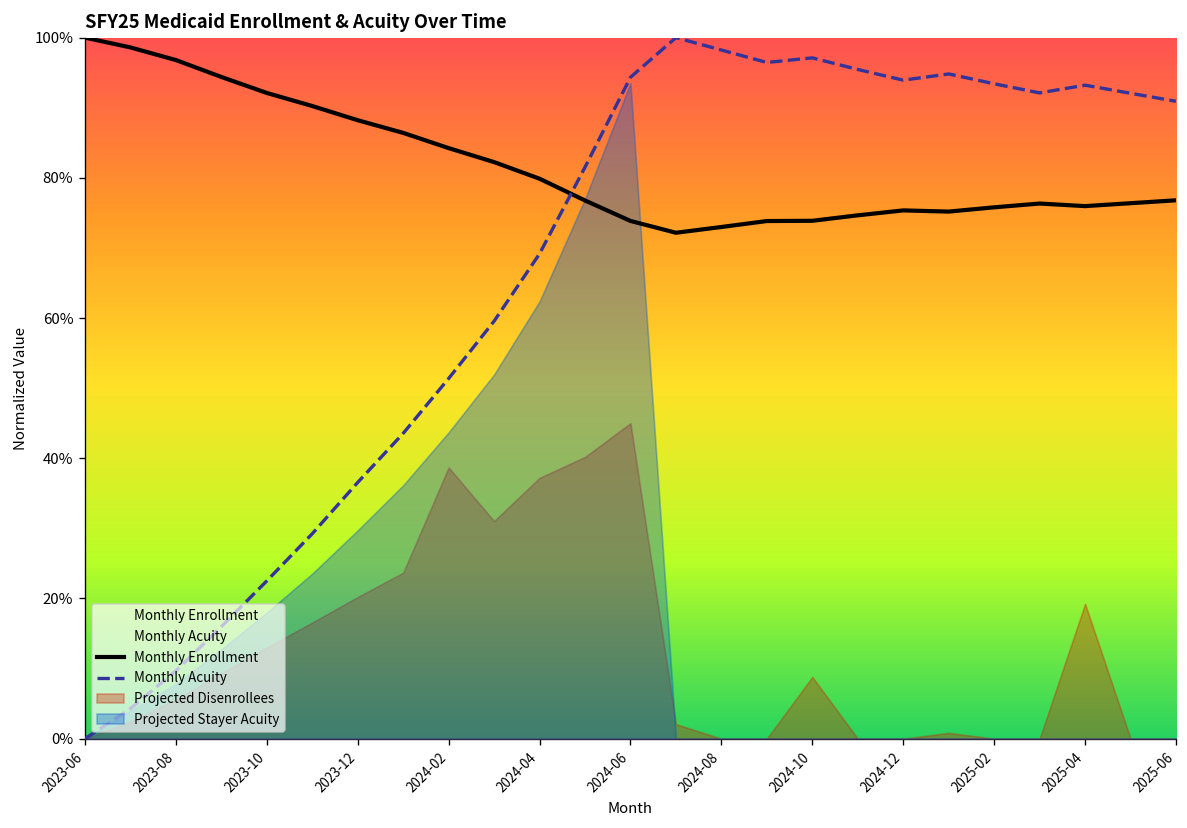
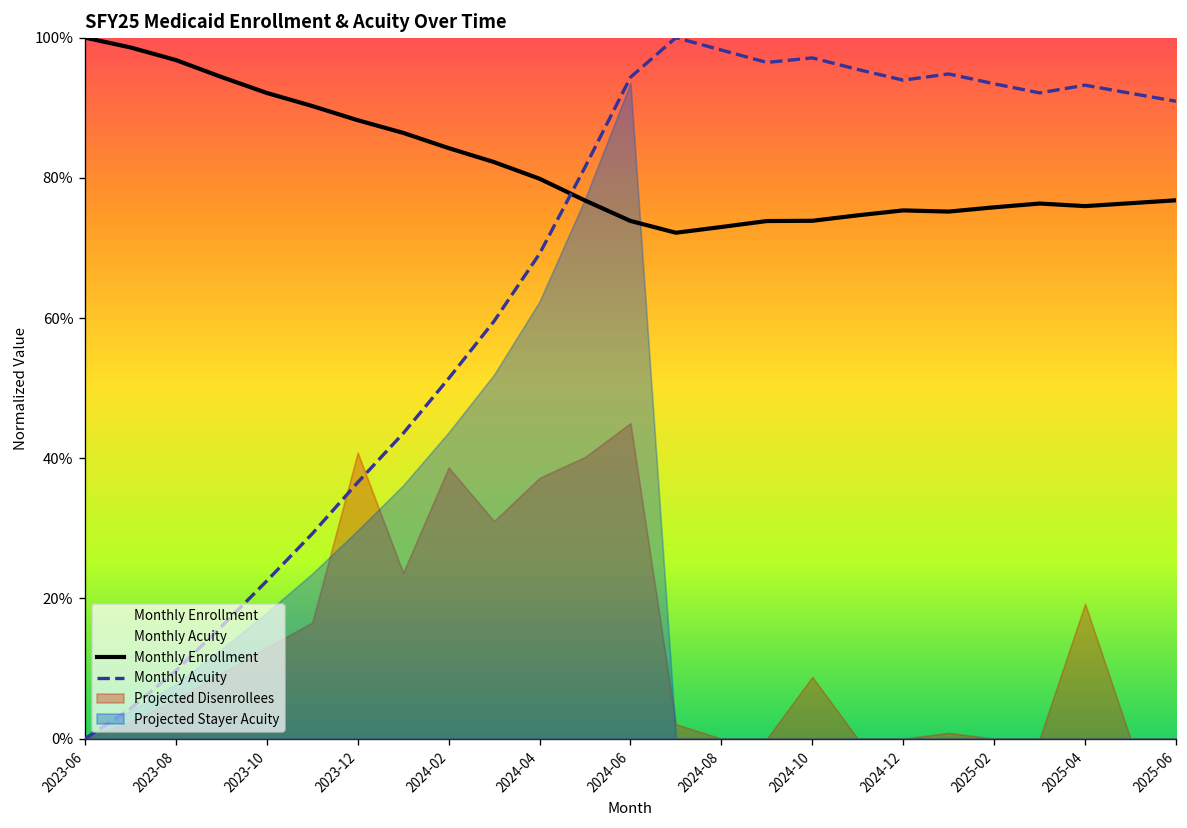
Projected Disenrollees, 2023-12: 20% -> 41%
